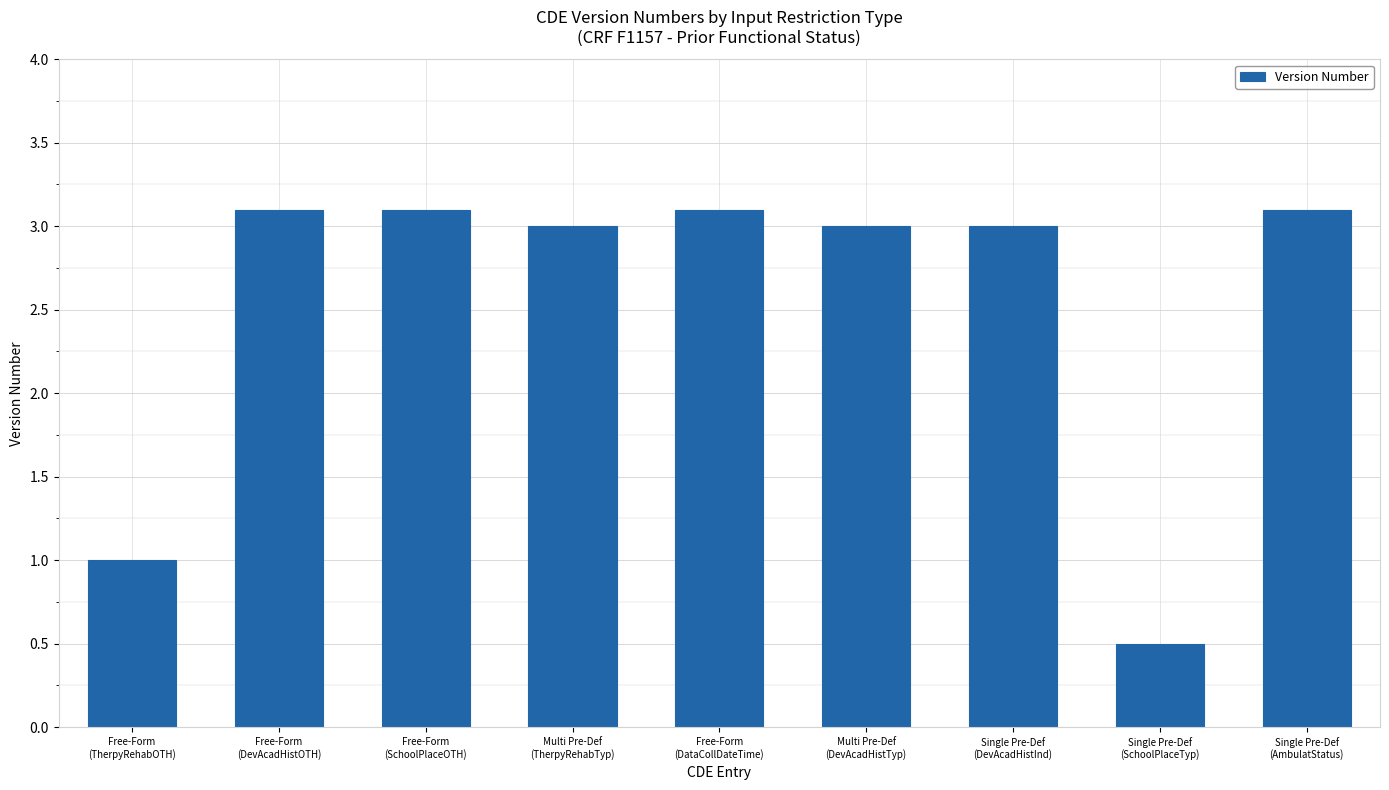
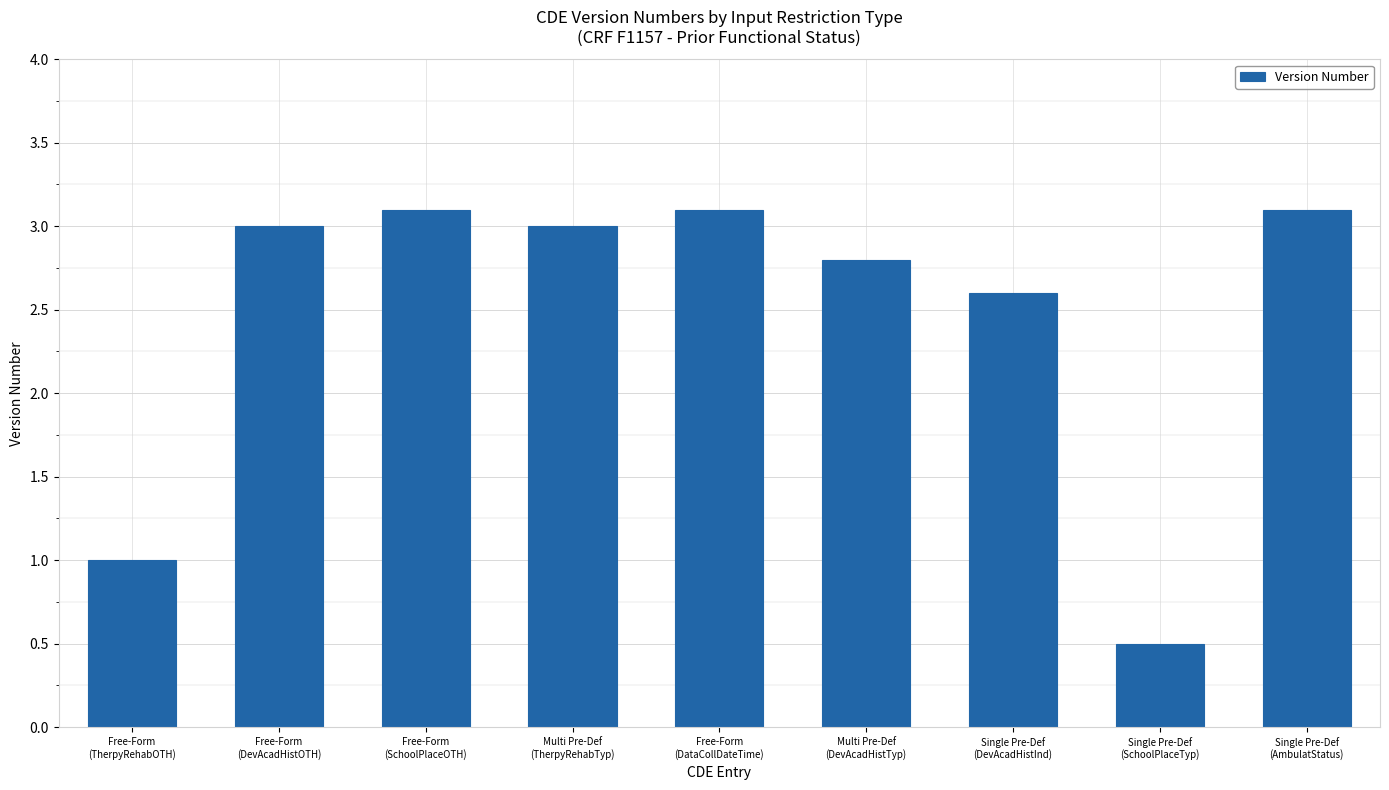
Free-Form (DevAcadHistOTH): 3.1 -> 3.0
Multi Pre-Def (DevAcadHistTyp): 3.0 -> 2.8
Single Pre-Def (DevAcadHistInd): 3.0 -> 2.6
